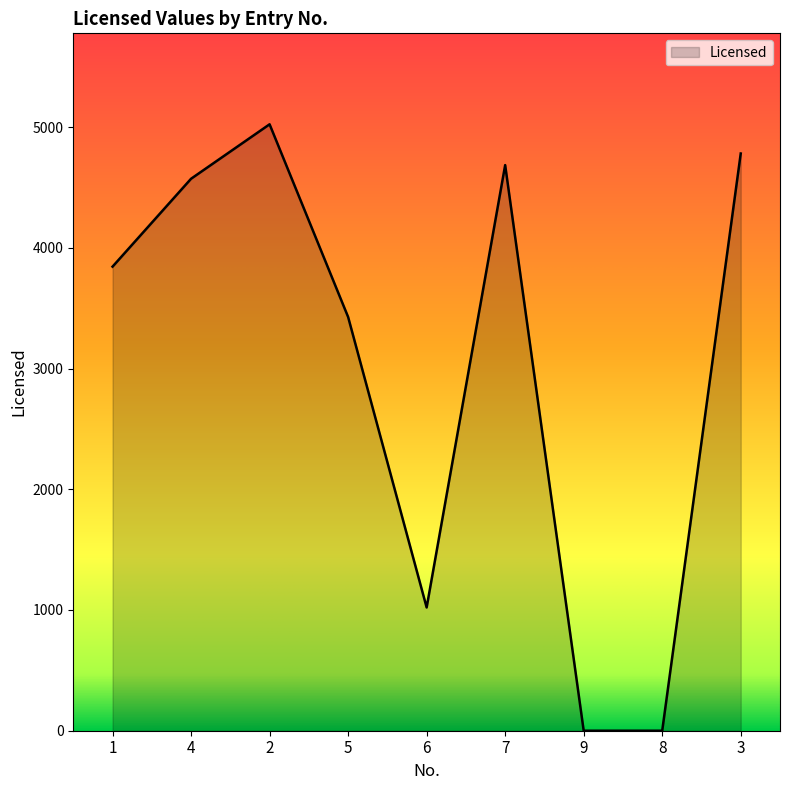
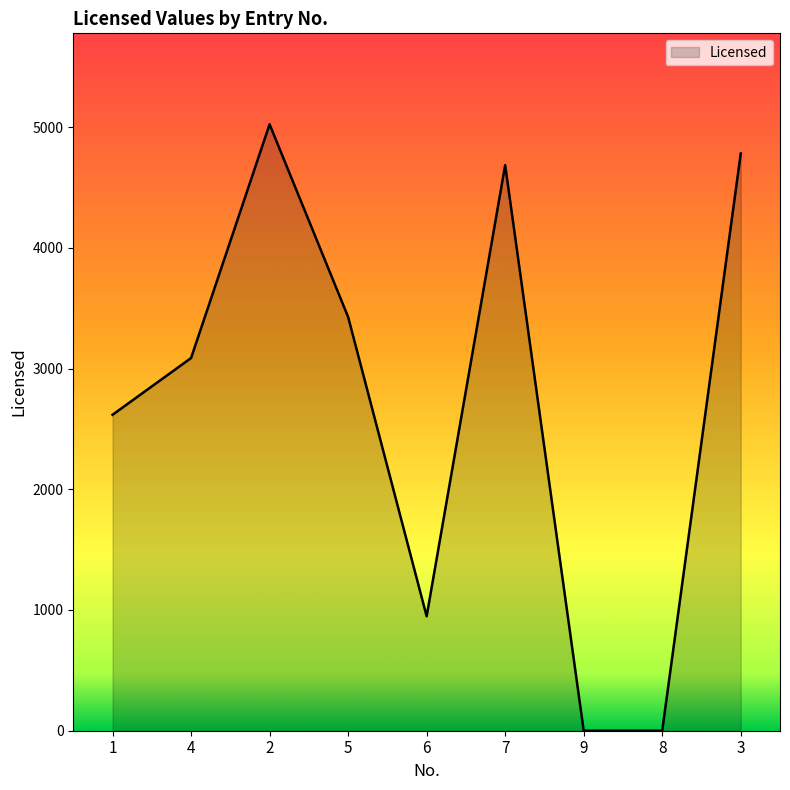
1: 3840 -> 2620
4: 4570 -> 3090
6: 1020 -> 950
